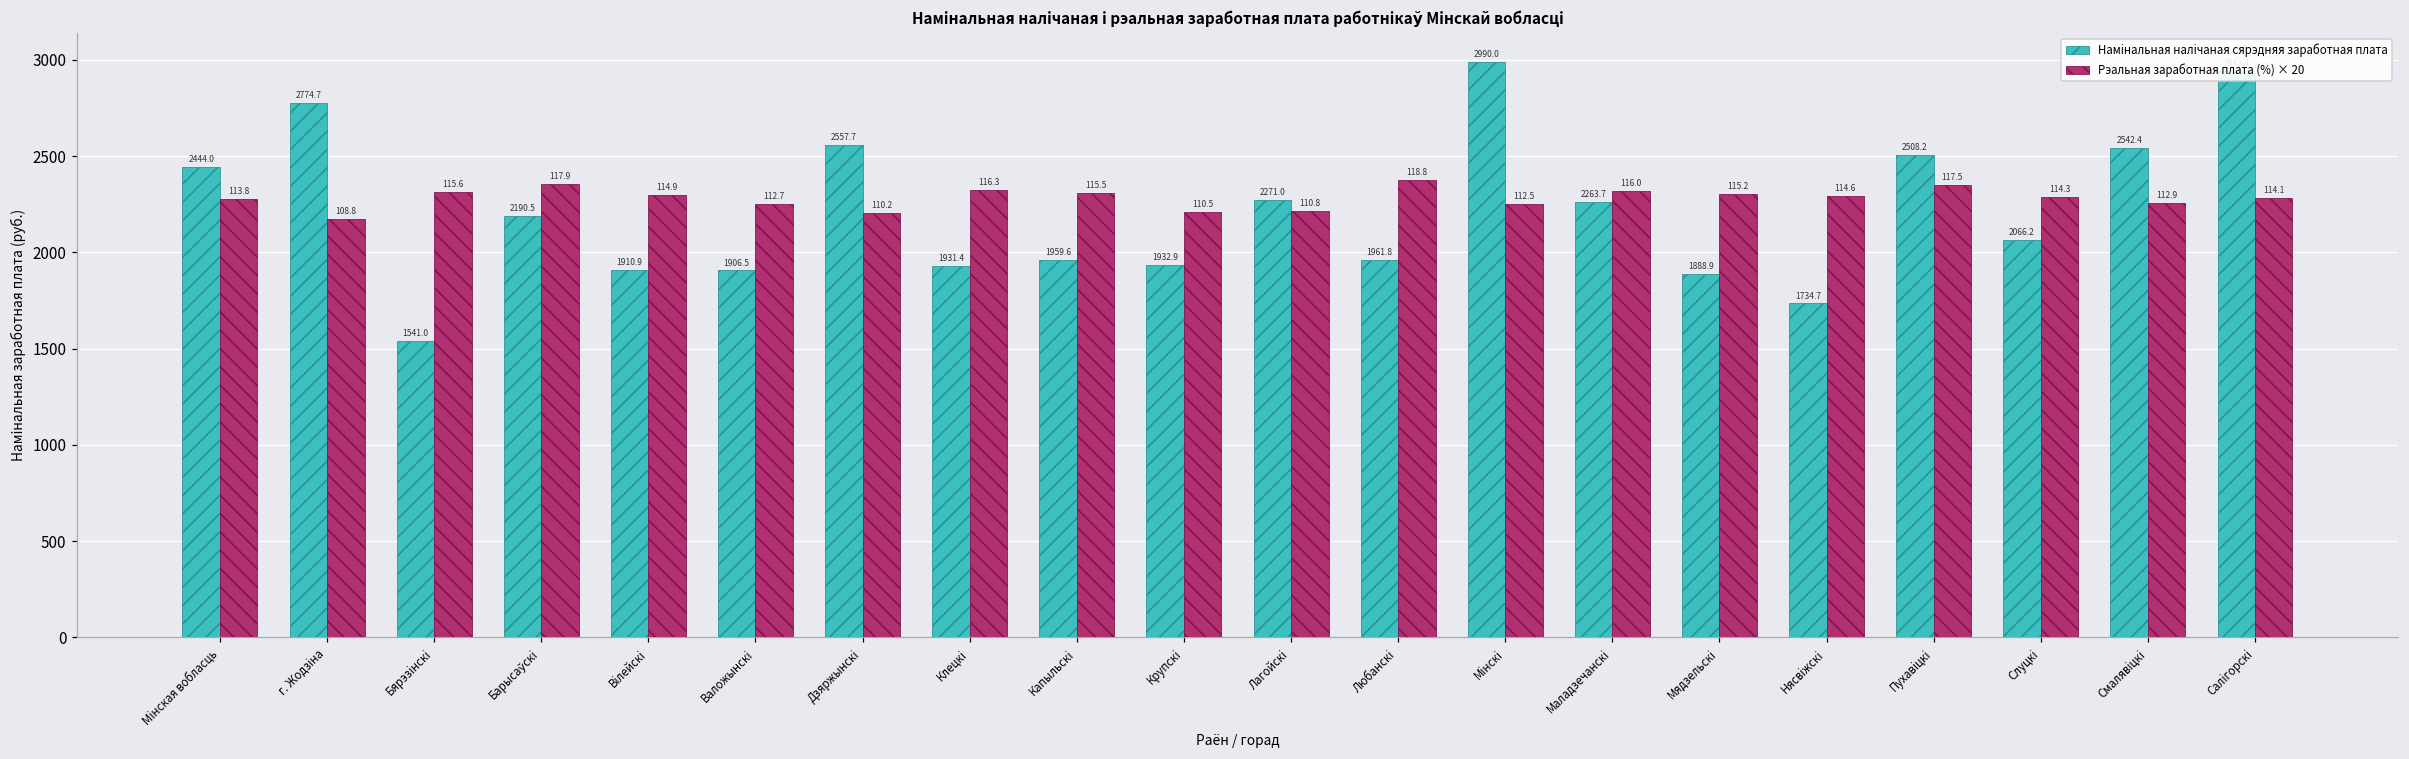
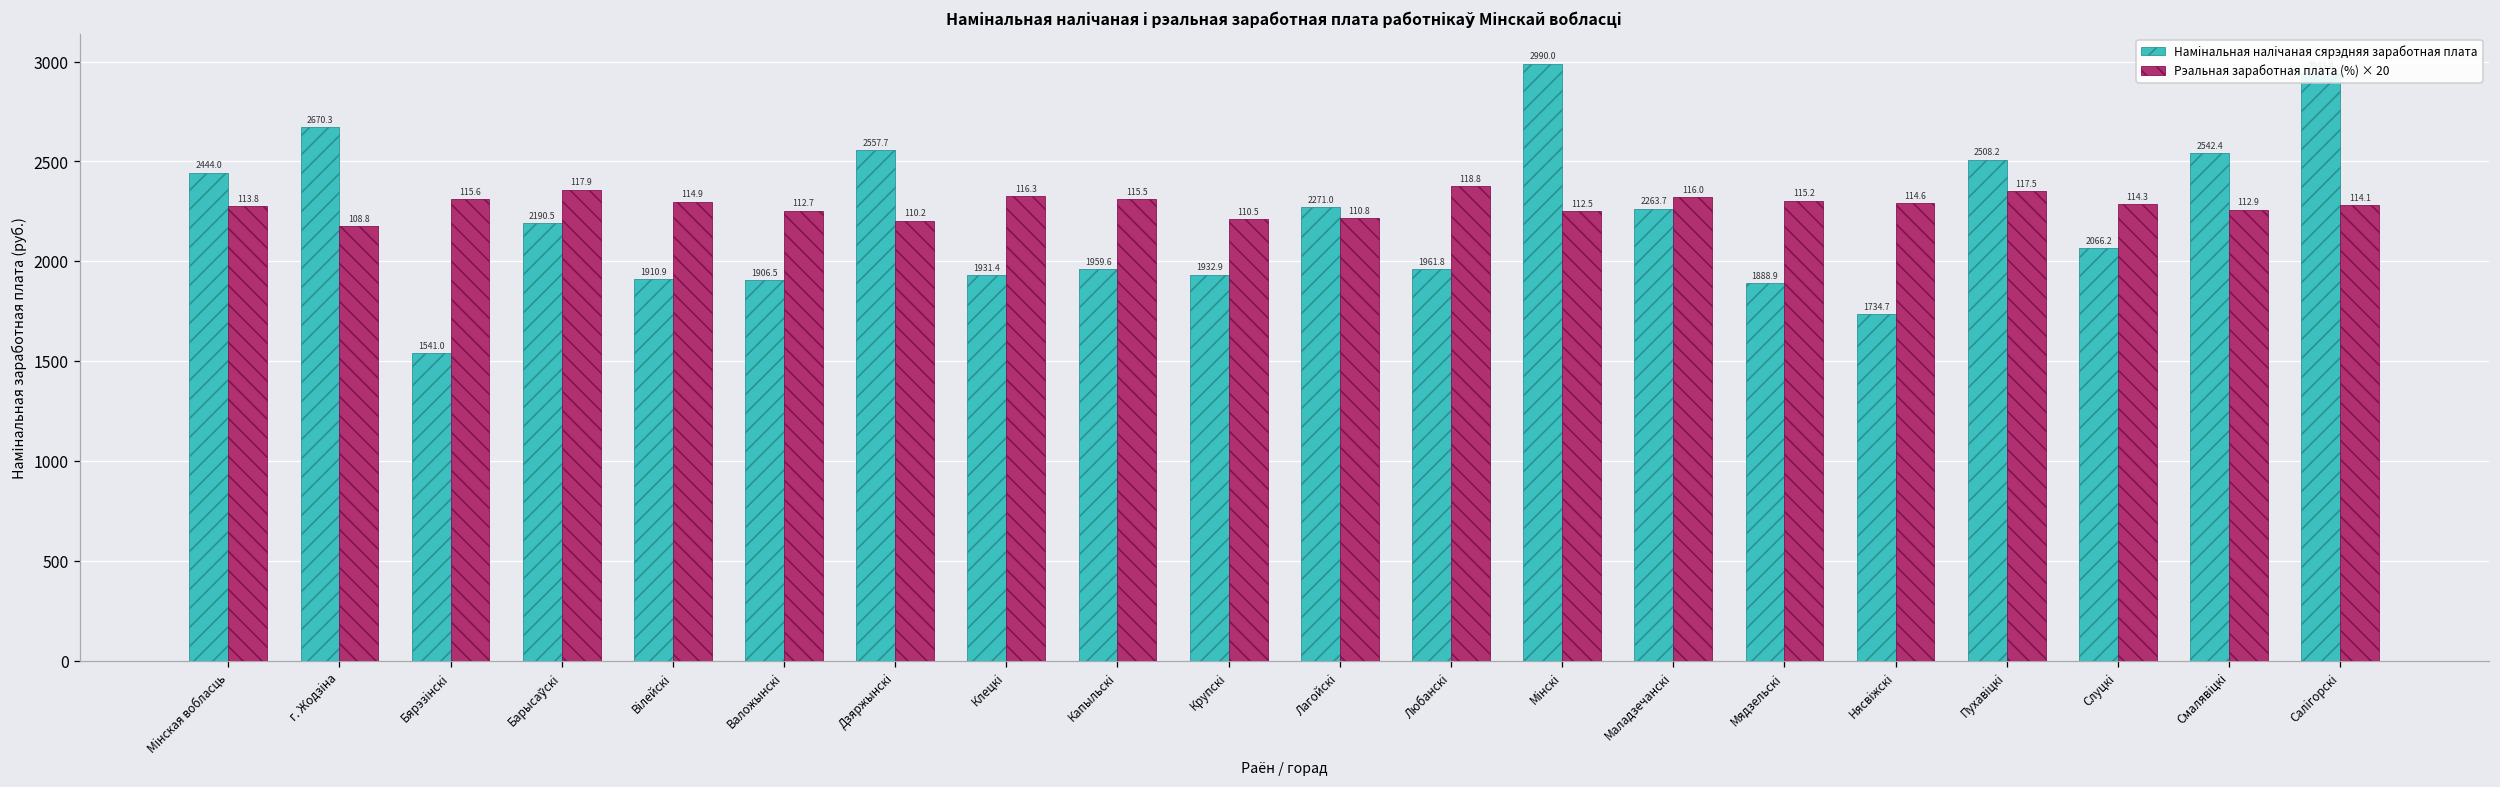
Намiнальная налiчаная сярэдняя заработная плата, г. Жодзiна: 2774.7 -> 2670.3
